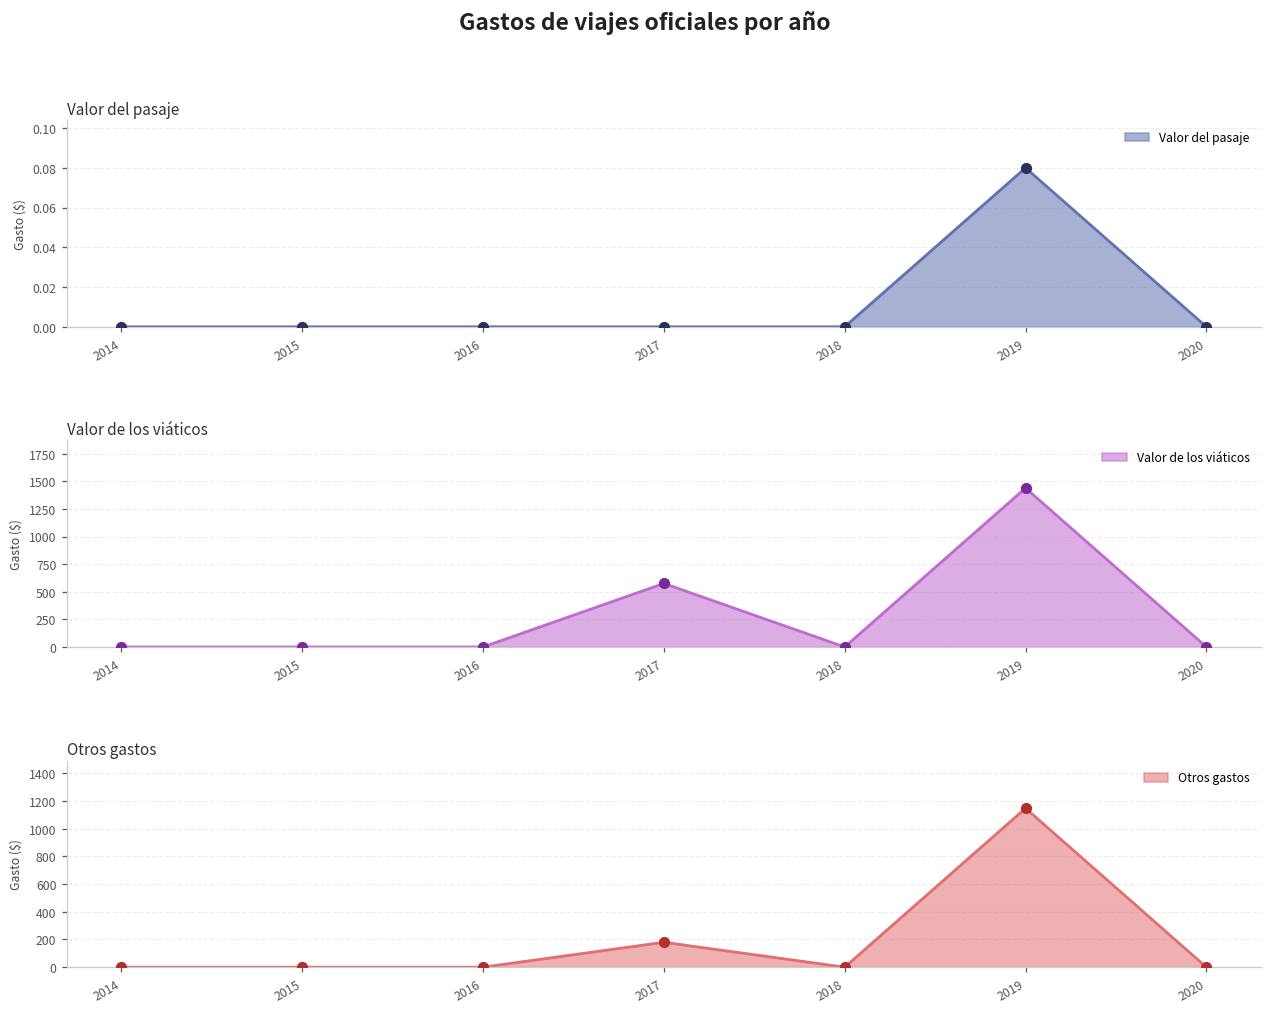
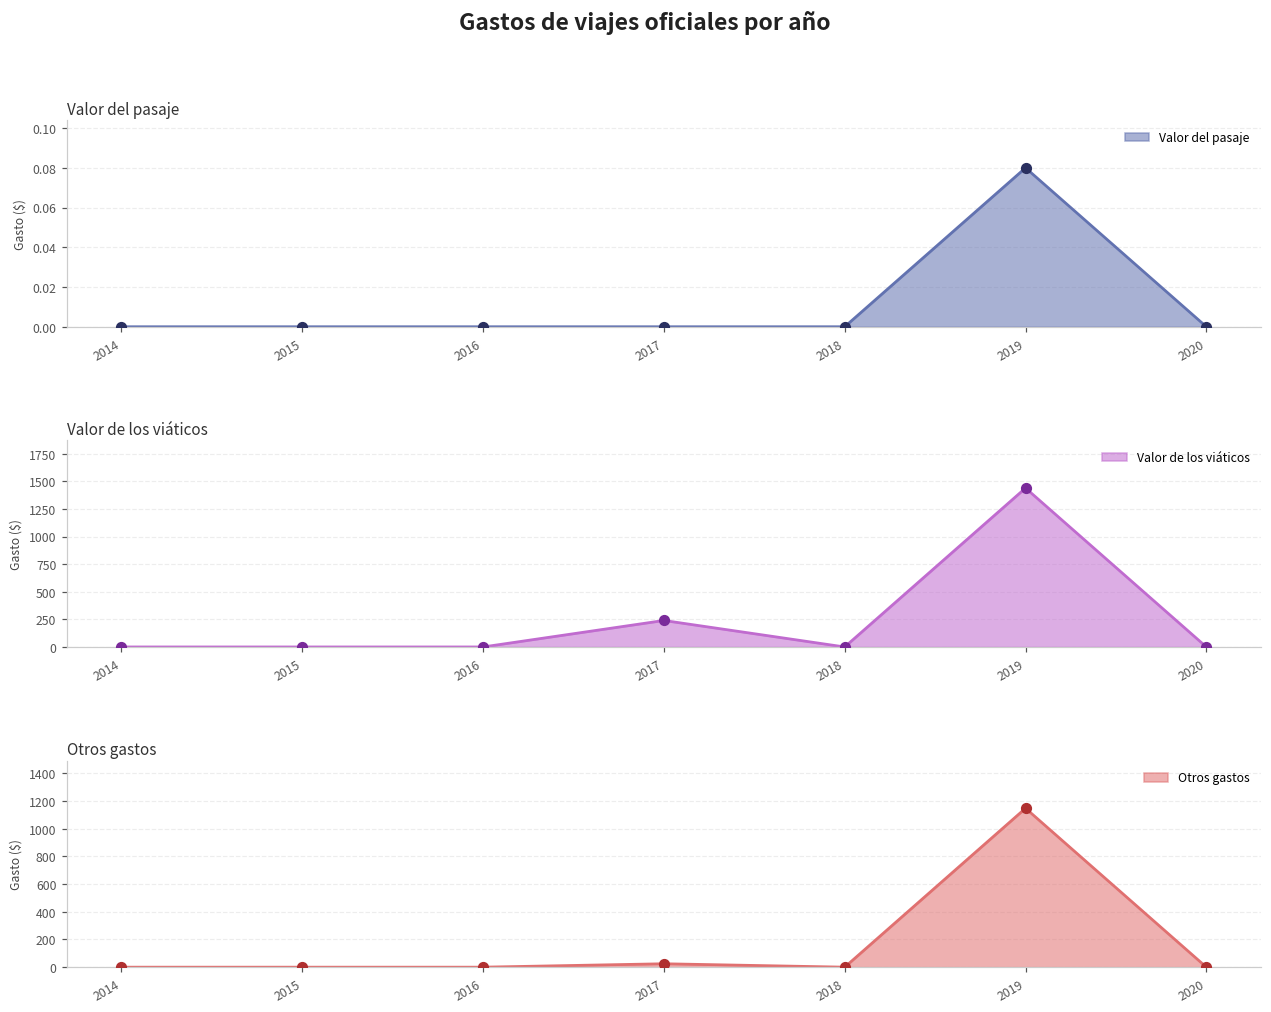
Valor de los viáticos, 2017: 580 -> 240
Otros gastos, 2017: 180 -> 20
